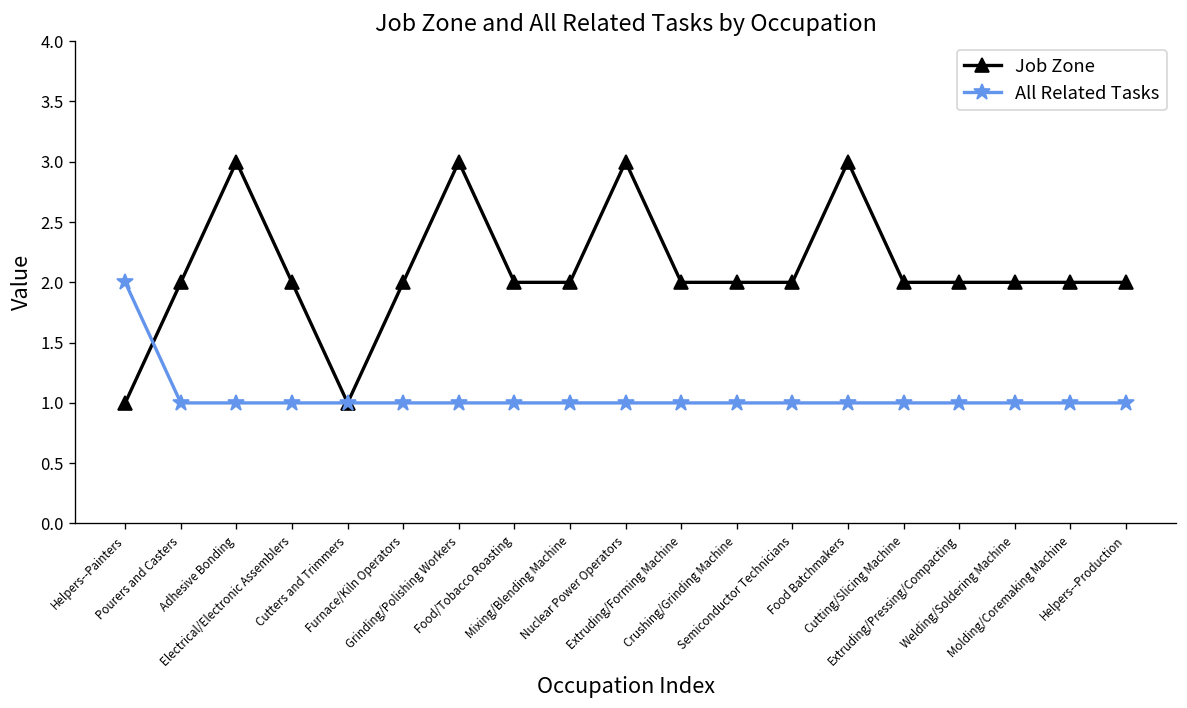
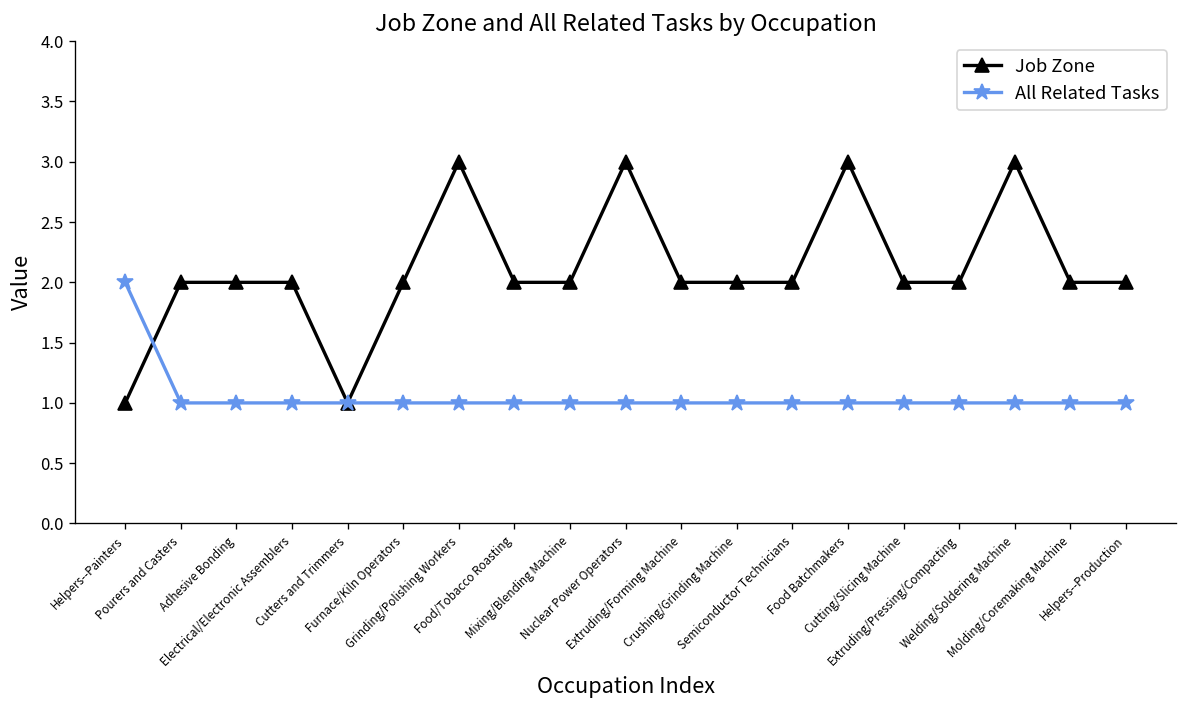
Job Zone, Adhesive Bonding: 3 -> 2
Job Zone, Welding/Soldering Machine: 2 -> 3
